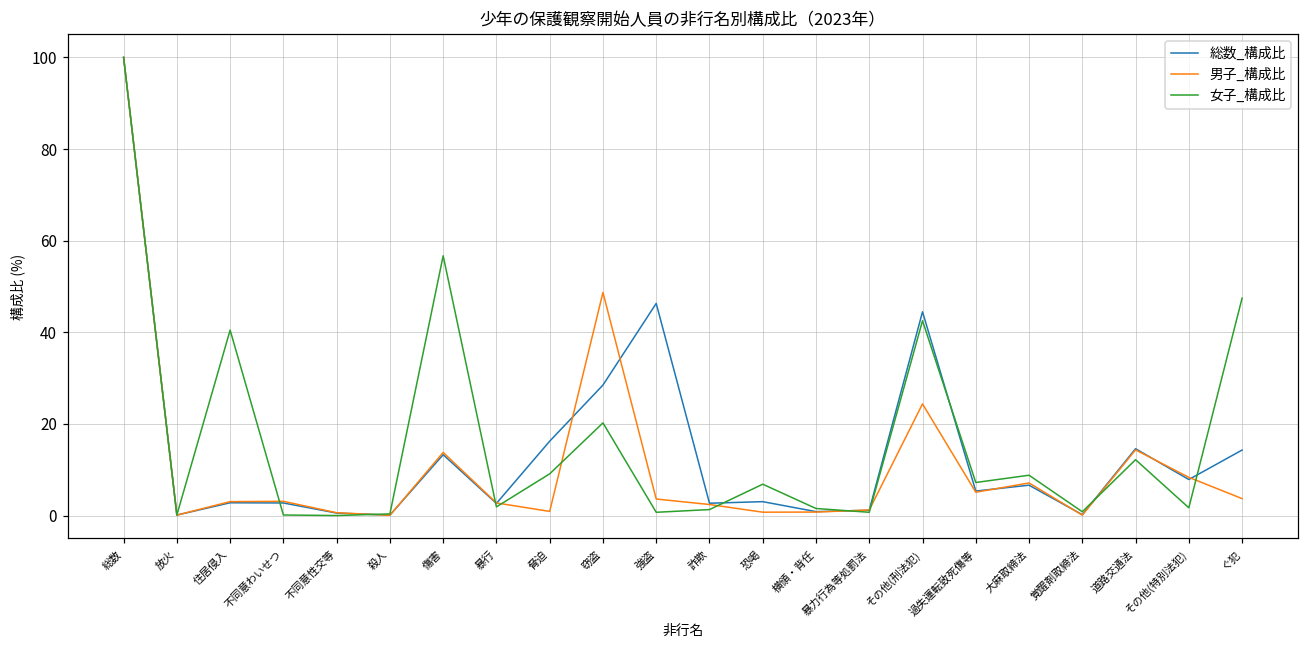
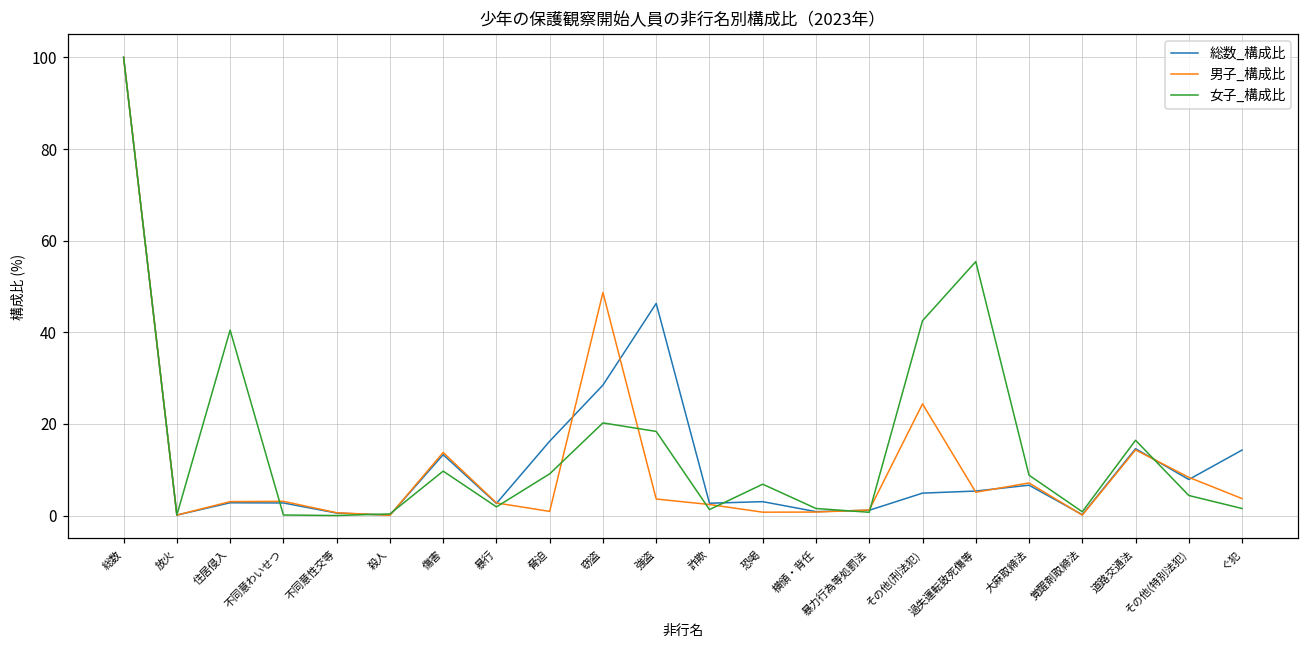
女子_構成比, 傷害: 57 -> 10
女子_構成比, 強盗: 1 -> 18
総数_構成比, その他(刑法犯): 44 -> 5
女子_構成比, 過失運転致死傷等: 7 -> 55
女子_構成比, 道路交通法: 12 -> 16
女子_構成比, その他(特別法犯): 2 -> 4
女子_構成比, ぐ犯: 47 -> 2
